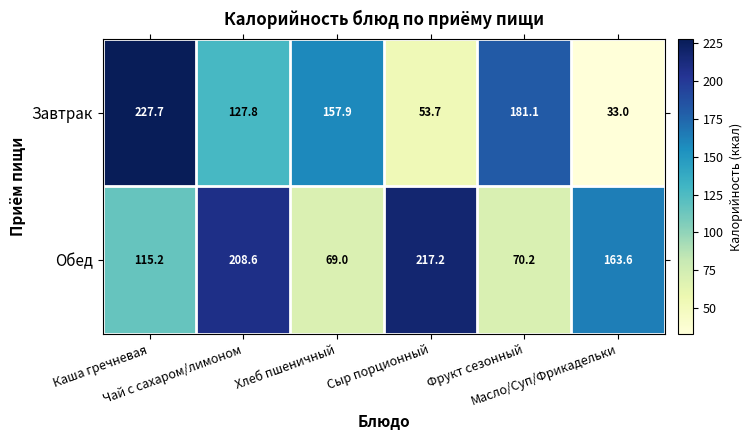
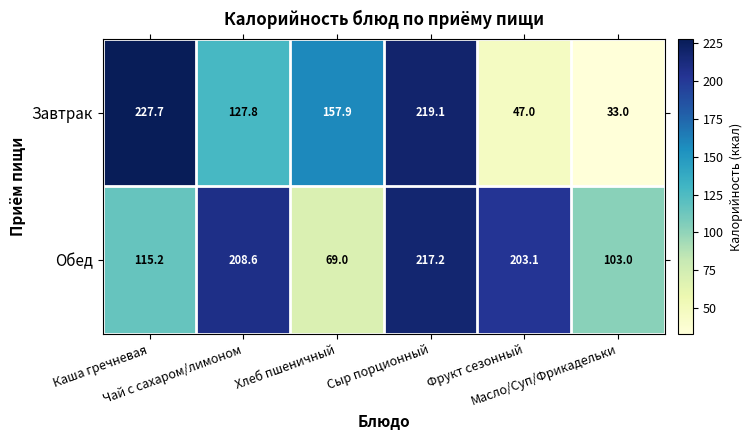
Завтрак, Сыр порционный: 53.7 -> 219.1
Завтрак, Фрукт сезонный: 181.1 -> 47.0
Обед, Фрукт сезонный: 70.2 -> 203.1
Обед, Масло/Суп/Фрикадельки: 163.6 -> 103.0
